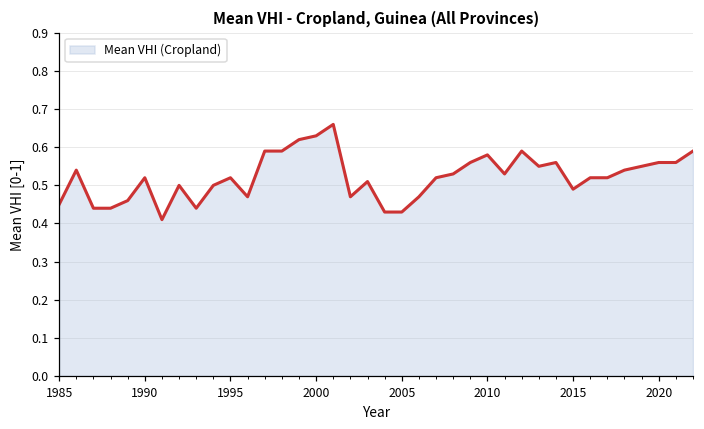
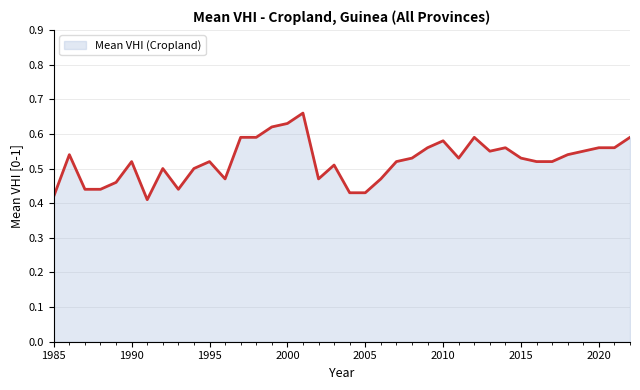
1985: 0.45 -> 0.42
2015: 0.49 -> 0.53
